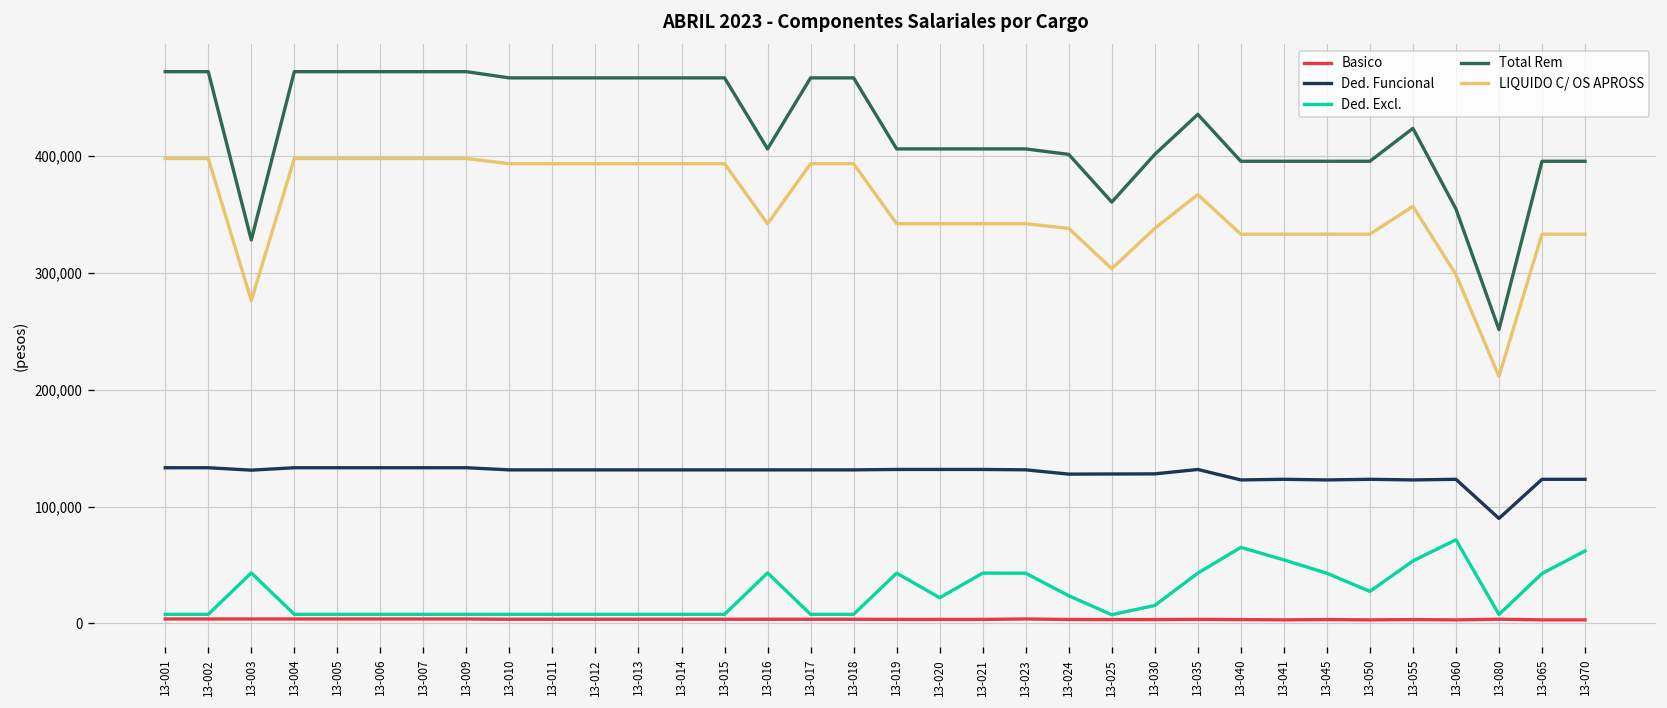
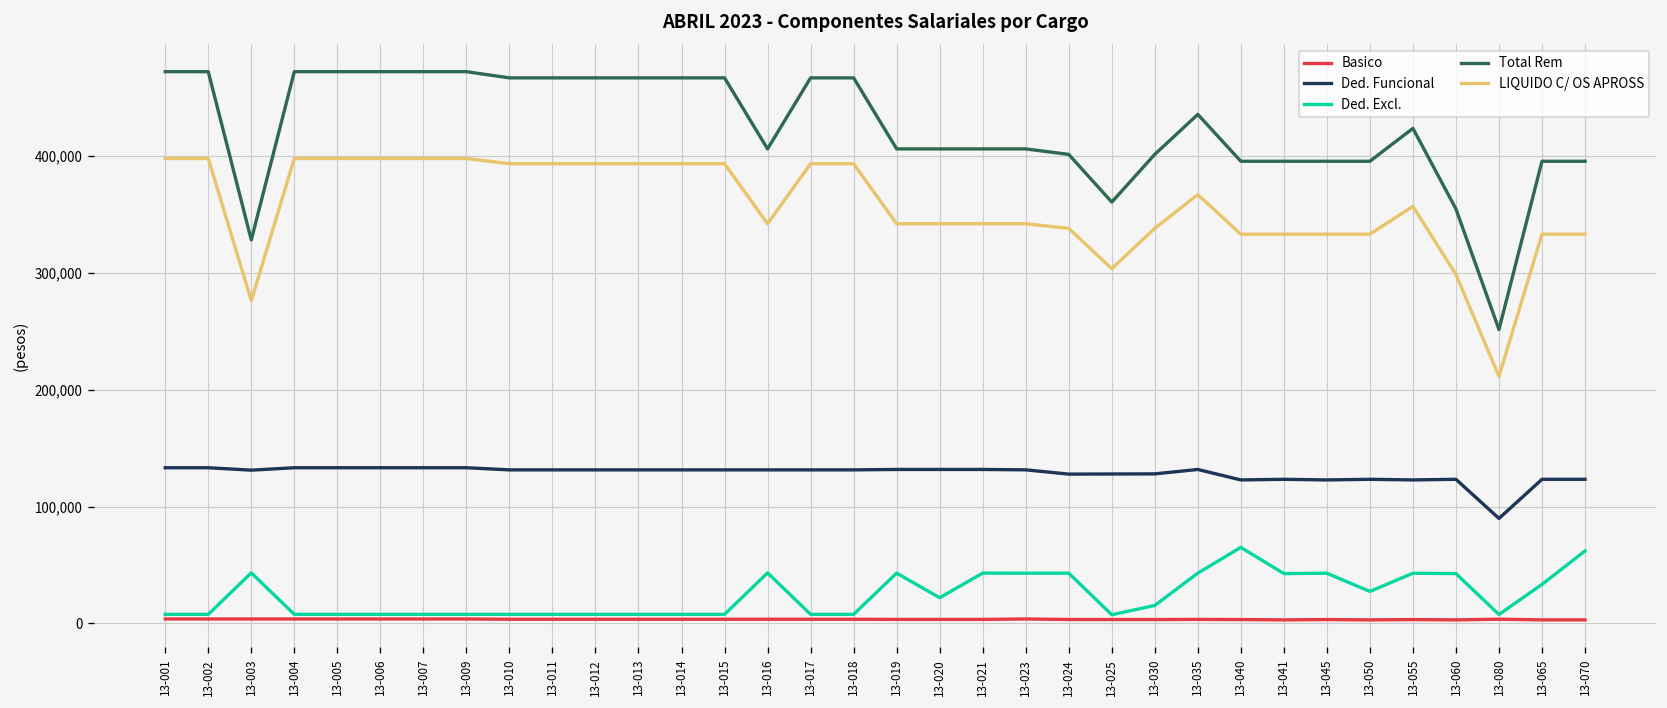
Ded. Excl., 13-024: 20,000 -> 40,000
Ded. Excl., 13-041: 50,000 -> 40,000
Ded. Excl., 13-055: 50,000 -> 40,000
Ded. Excl., 13-060: 70,000 -> 40,000
Ded. Excl., 13-065: 40,000 -> 30,000
